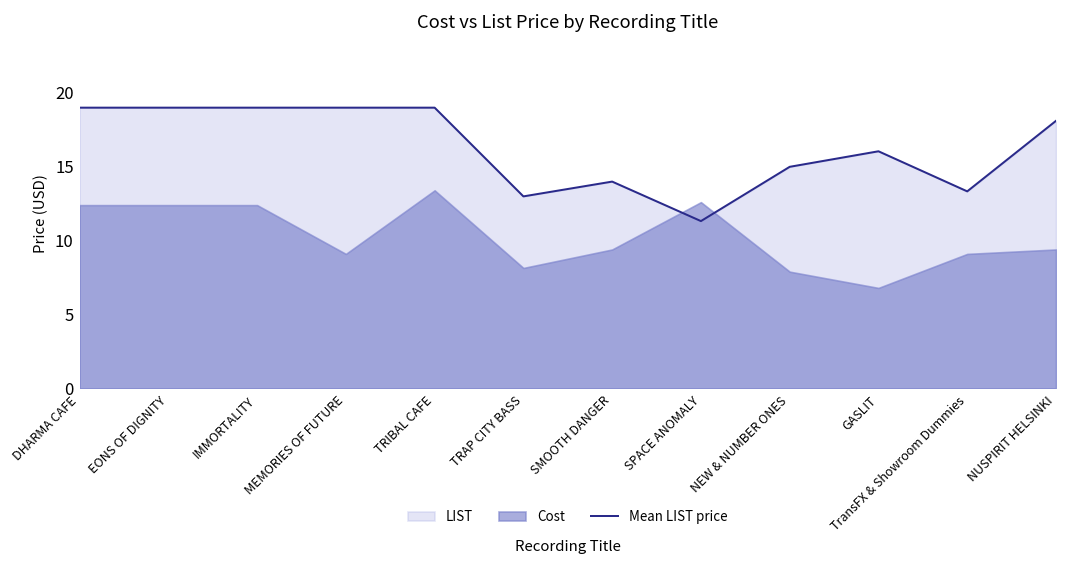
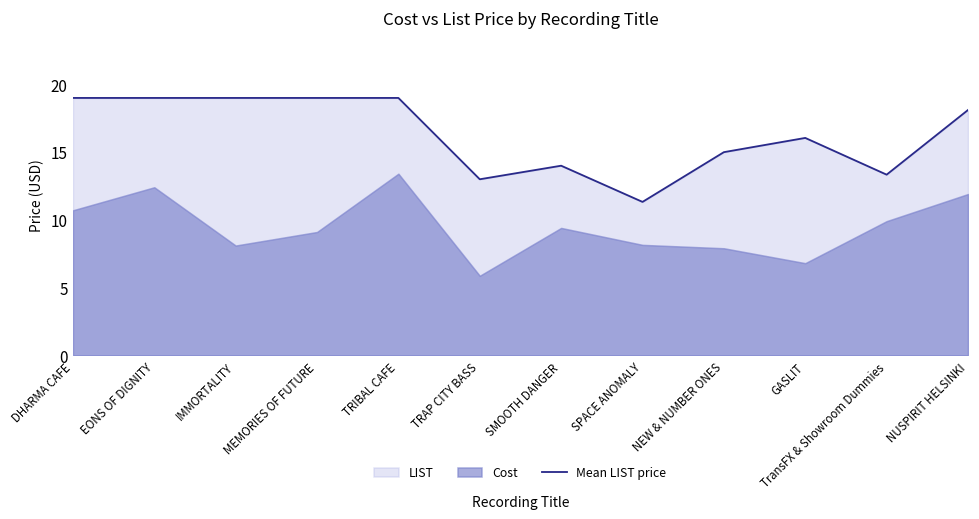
Cost, DHARMA CAFE: 12.4 -> 10.7
Cost, IMMORTALITY: 12.4 -> 8.1
Cost, TRAP CITY BASS: 8.2 -> 5.9
Cost, SPACE ANOMALY: 12.6 -> 8.2
Cost, TransFX & Showroom Dummies: 9.1 -> 9.9
Cost, NUSPIRIT HELSINKI: 9.4 -> 11.9
